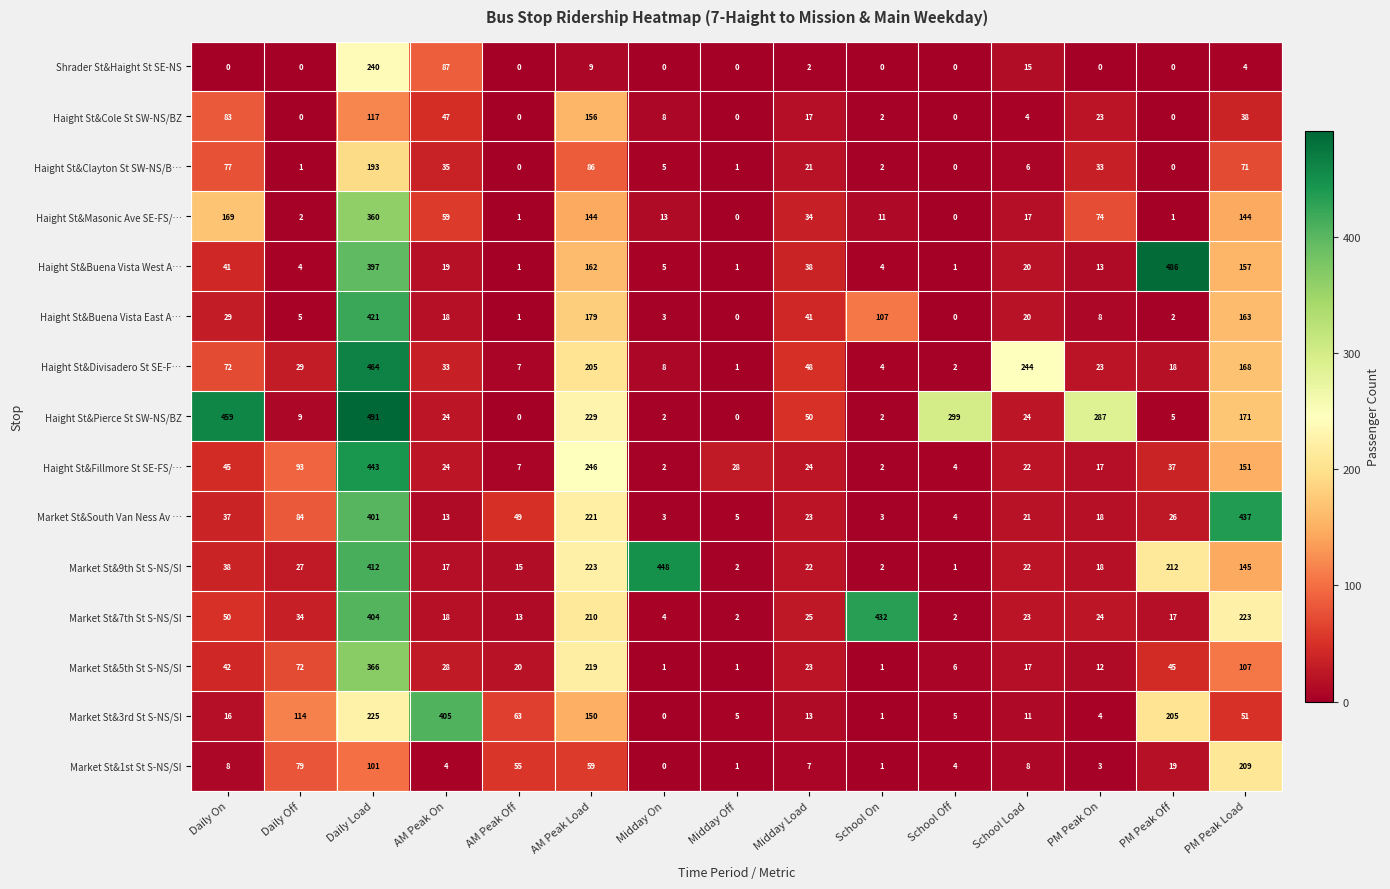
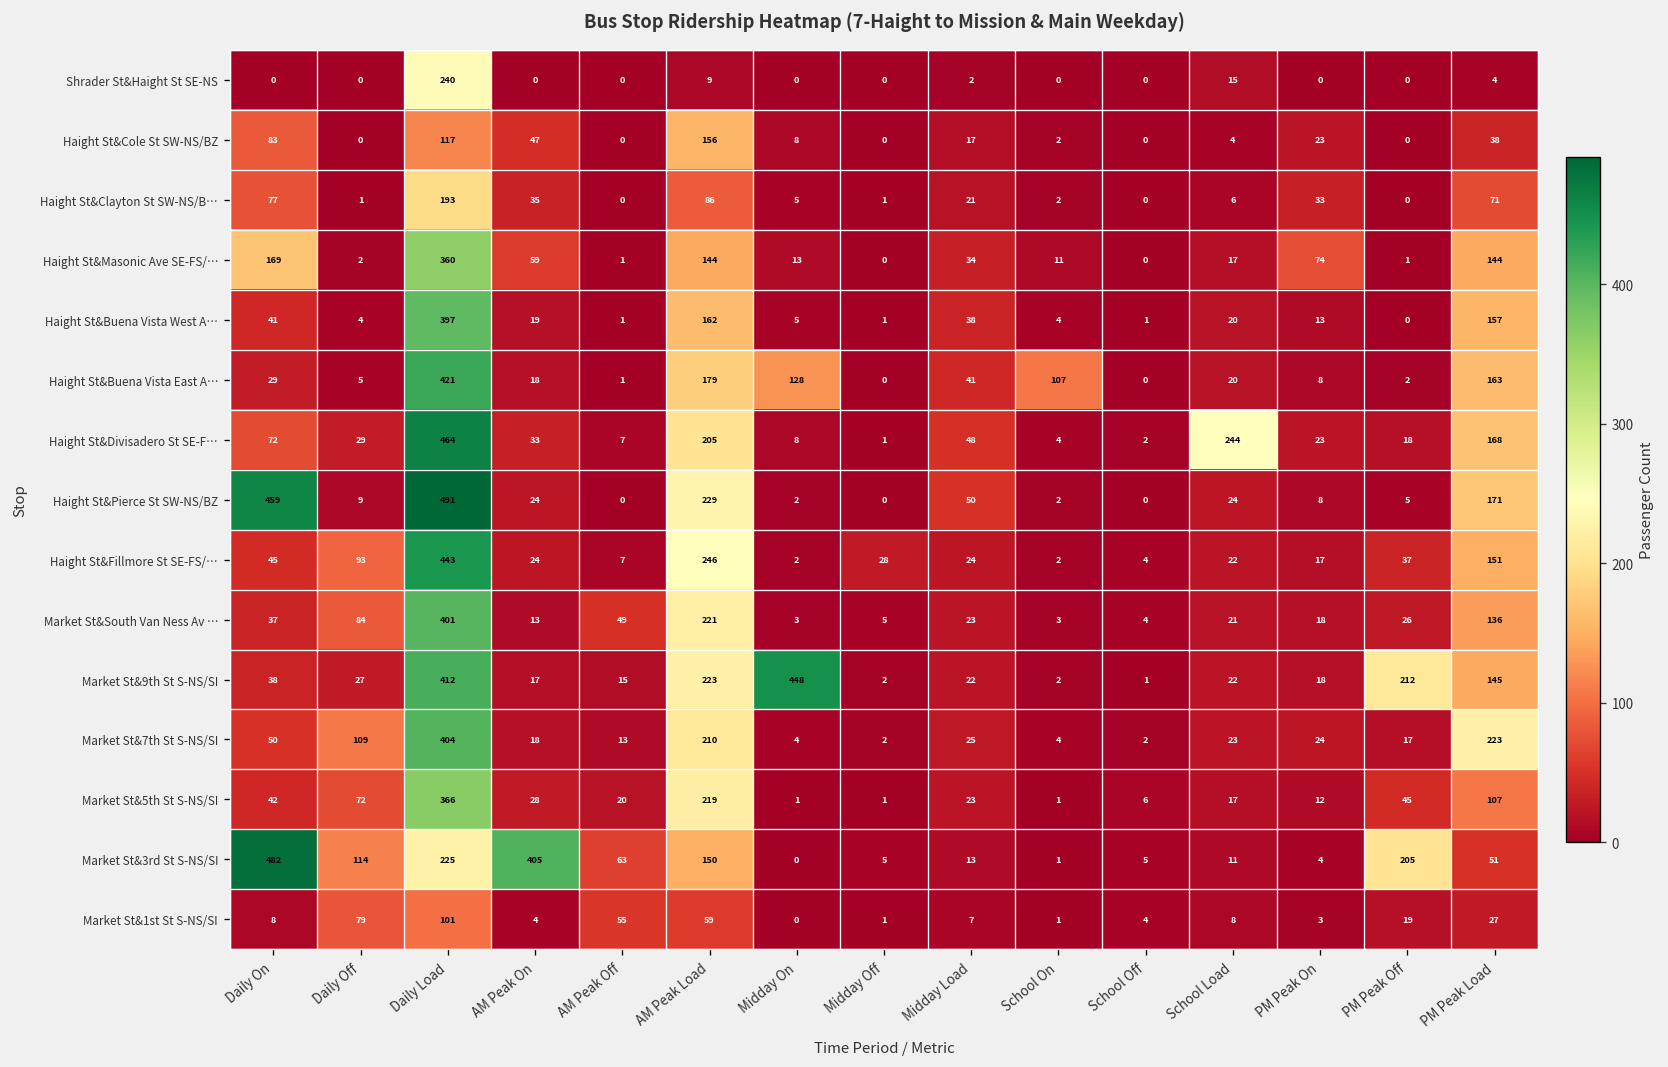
Shrader St&Haight St SE-NS, AM Peak On: 87 -> 0
Haight St&Buena Vista West A…, PM Peak Off: 486 -> 0
Haight St&Buena Vista East A…, Midday On: 3 -> 128
Haight St&Pierce St SW-NS/BZ, School Off: 299 -> 0
Haight St&Pierce St SW-NS/BZ, PM Peak On: 287 -> 8
Market St&South Van Ness Av …, PM Peak Load: 437 -> 136
Market St&7th St S-NS/SI, Daily Off: 34 -> 109
Market St&7th St S-NS/SI, School On: 432 -> 4
Market St&3rd St S-NS/SI, Daily On: 16 -> 482
Market St&1st St S-NS/SI, PM Peak Load: 209 -> 27
